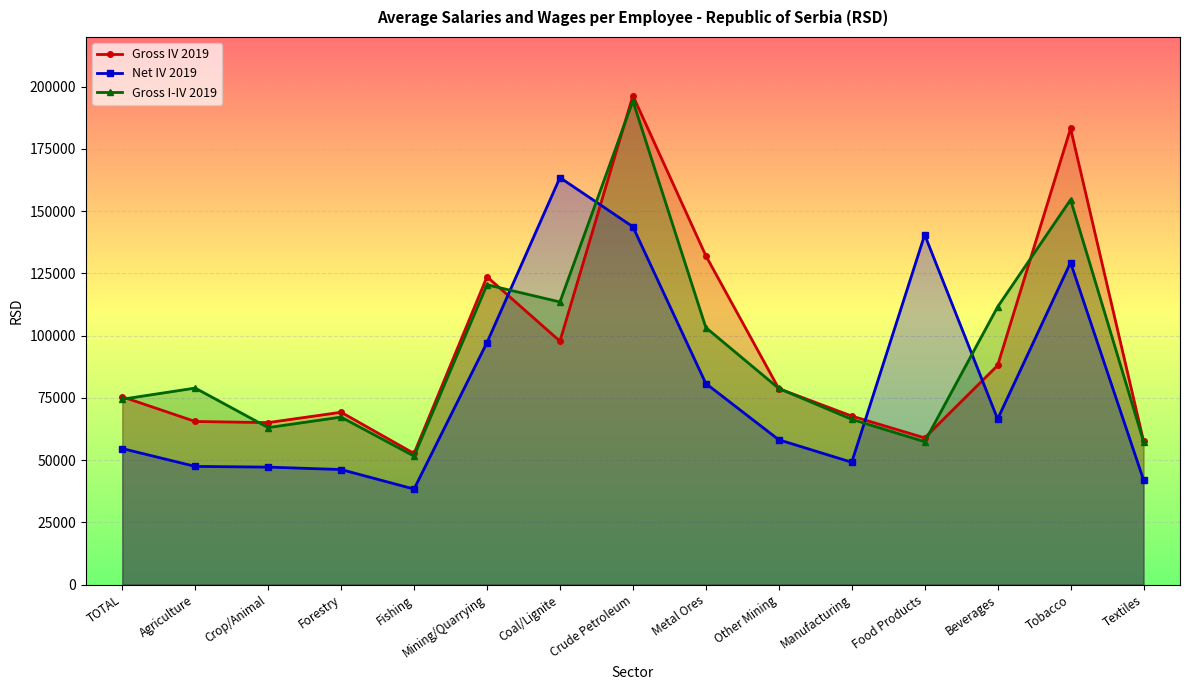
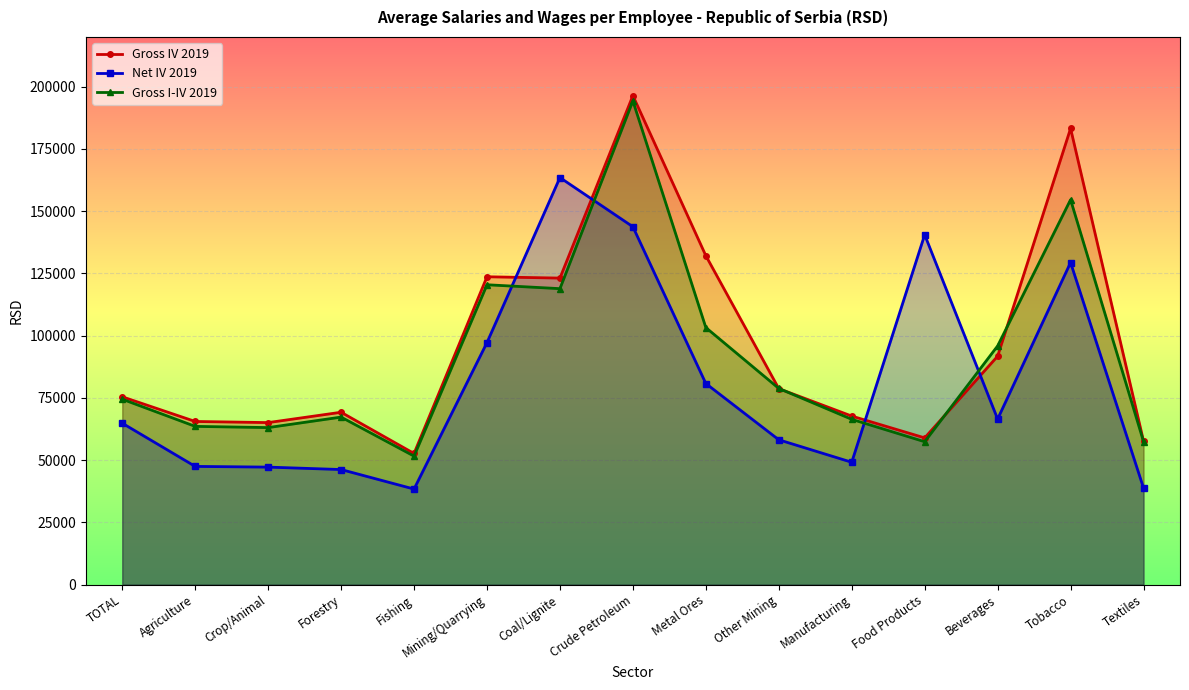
Net IV 2019, TOTAL: 55000 -> 65000
Gross I-IV 2019, Agriculture: 79000 -> 64000
Gross IV 2019, Coal/Lignite: 98000 -> 123000
Gross I-IV 2019, Coal/Lignite: 114000 -> 119000
Gross IV 2019, Beverages: 88000 -> 92000
Gross I-IV 2019, Beverages: 112000 -> 96000
Net IV 2019, Textiles: 42000 -> 39000
